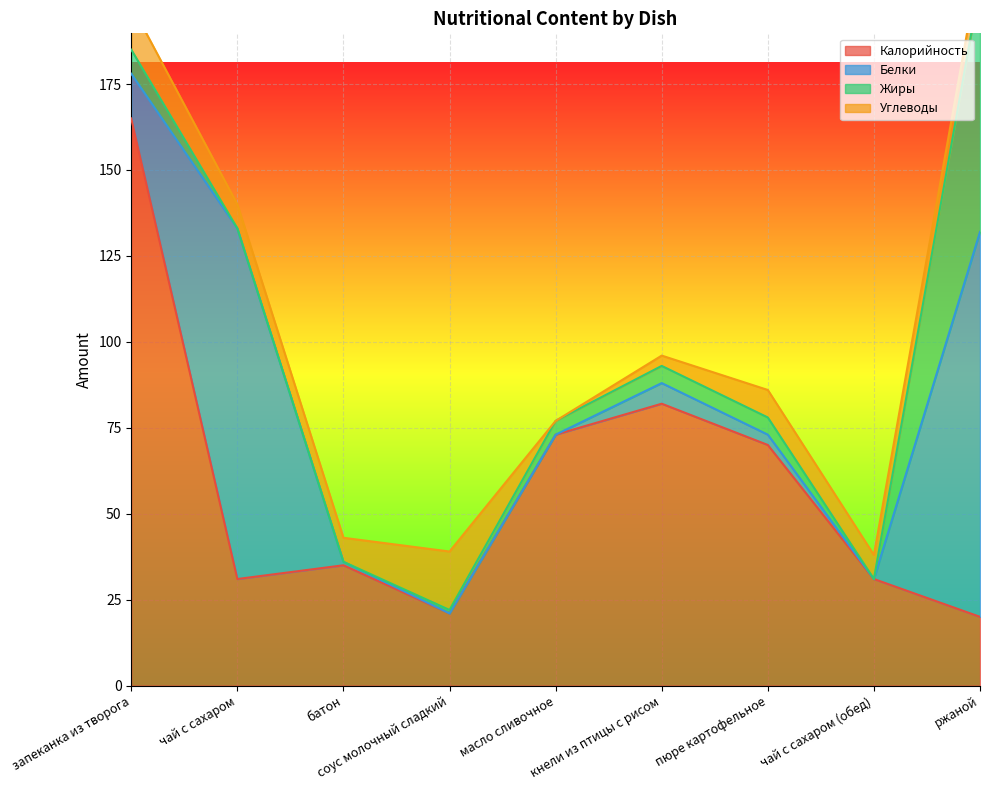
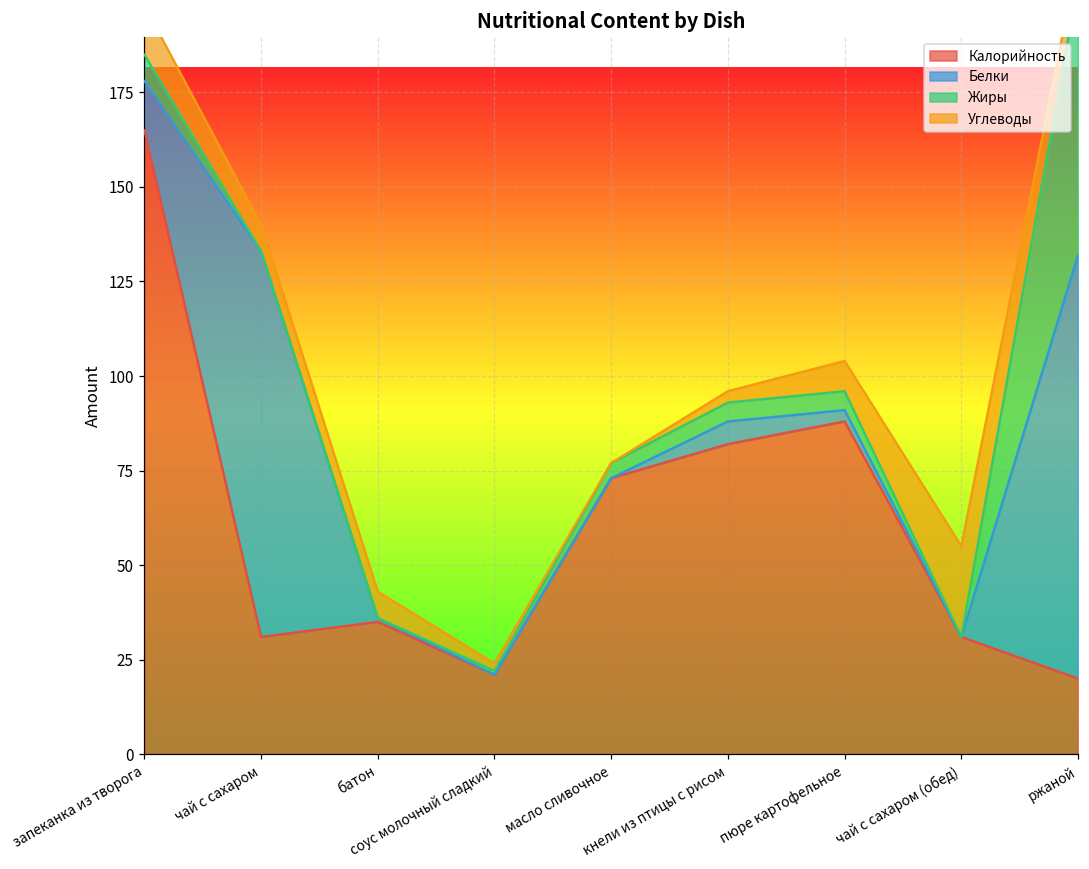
Углеводы, соус молочный сладкий: 17 -> 2
Калорийность, пюре картофельное: 70 -> 88
Углеводы, чай с сахаром (обед): 7 -> 24
